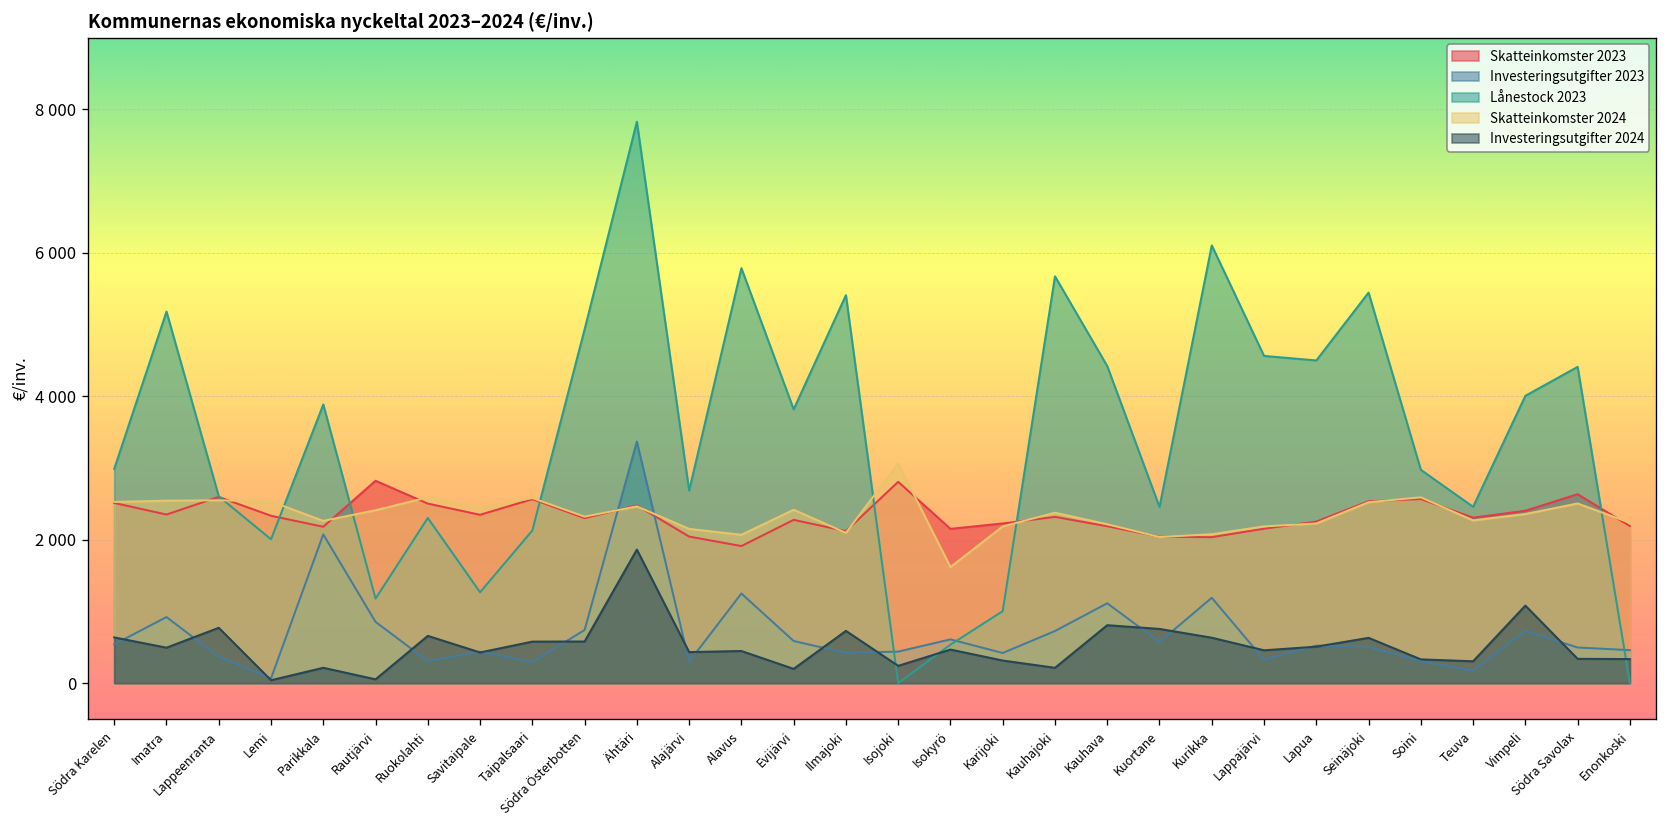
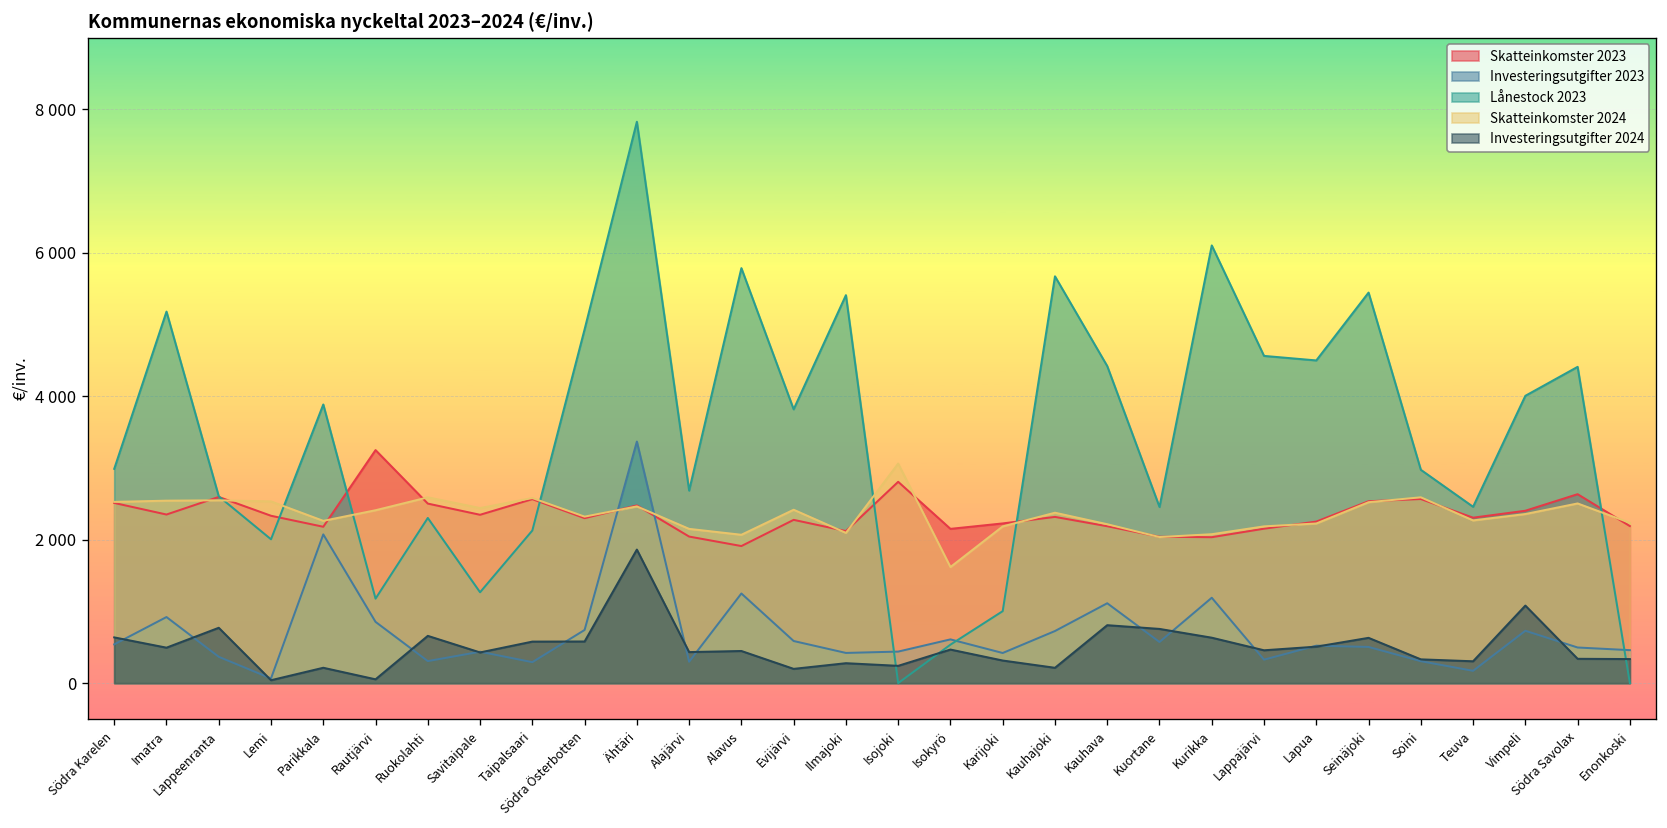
Skatteinkomster 2023, Rautjärvi: 2800 -> 3200
Investeringsutgifter 2024, Ilmajoki: 700 -> 300
